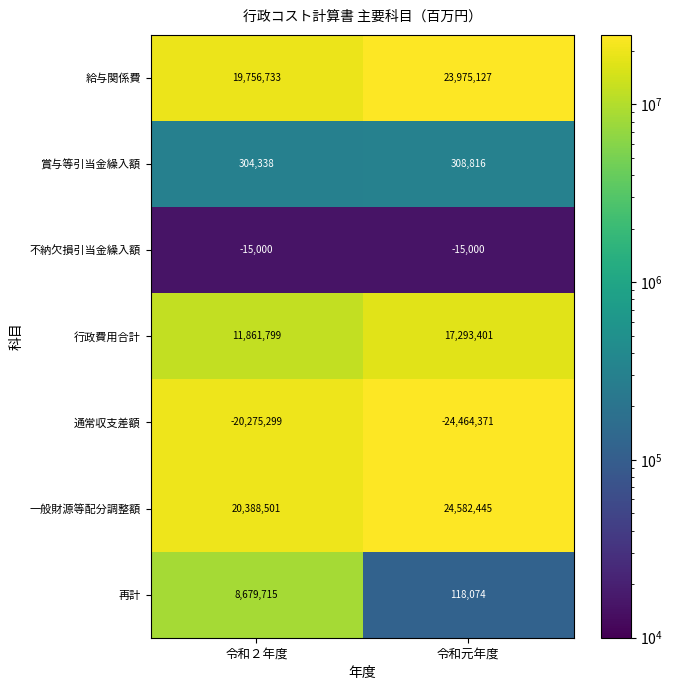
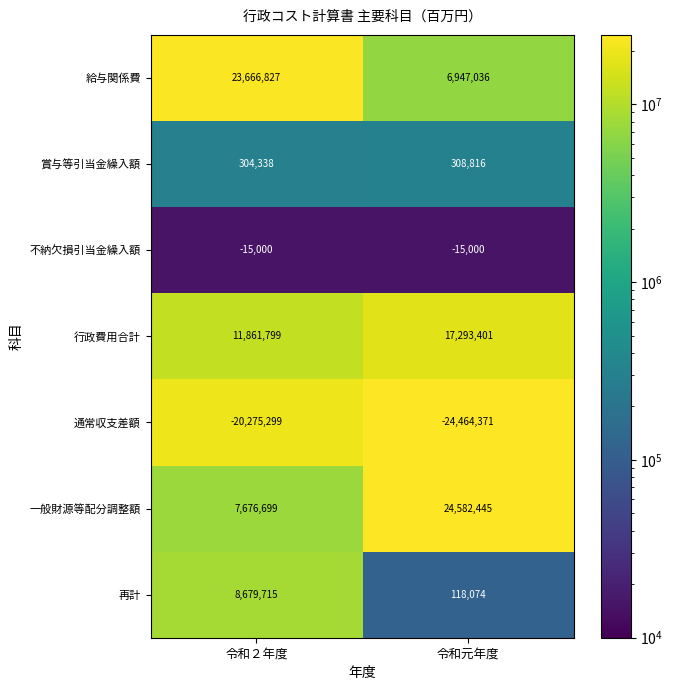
給与関係費, 令和２年度: 19,756,733 -> 23,666,827
給与関係費, 令和元年度: 23,975,127 -> 6,947,036
一般財源等配分調整額, 令和２年度: 20,388,501 -> 7,676,699
